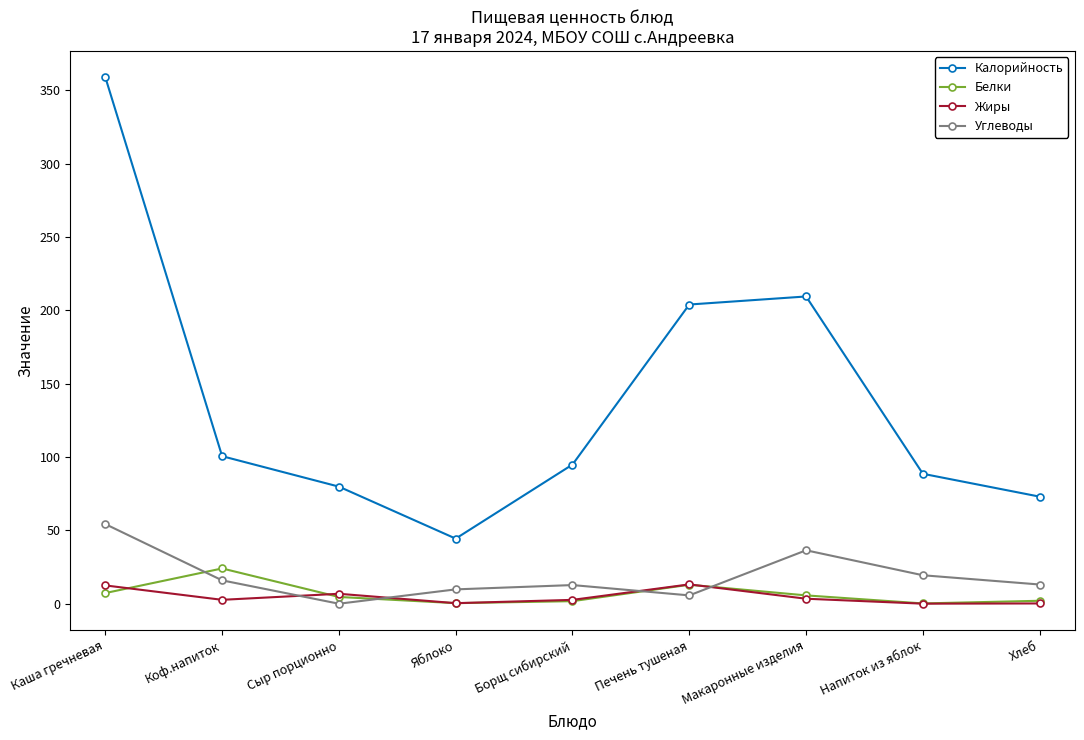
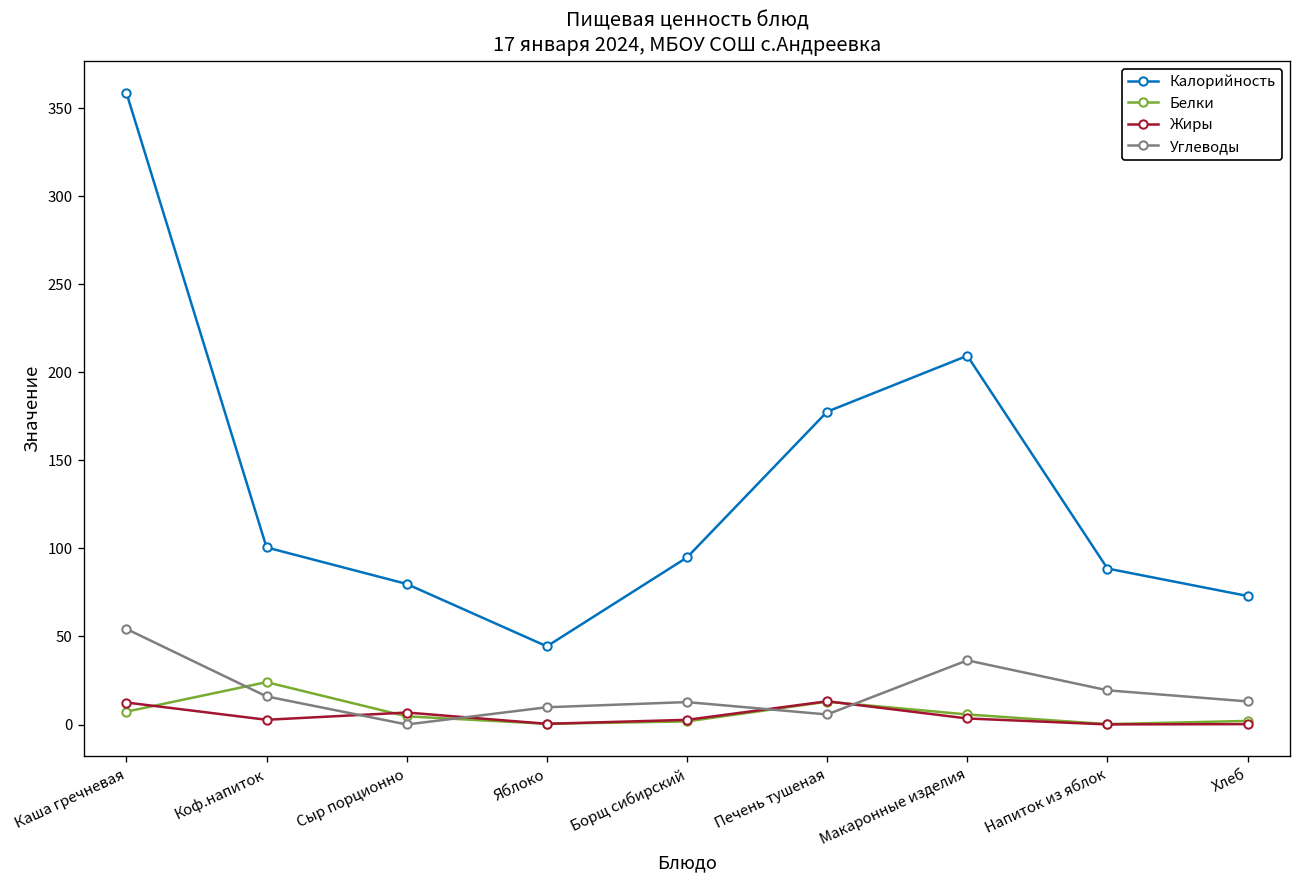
Калорийность, Печень тушеная: 204 -> 178
